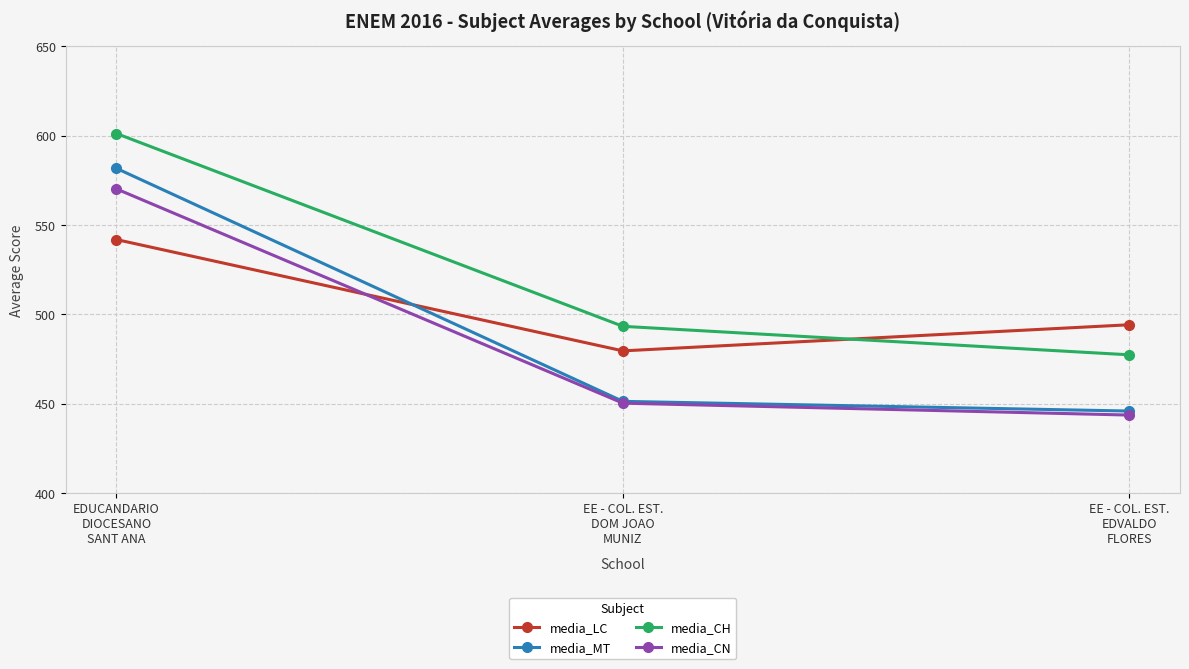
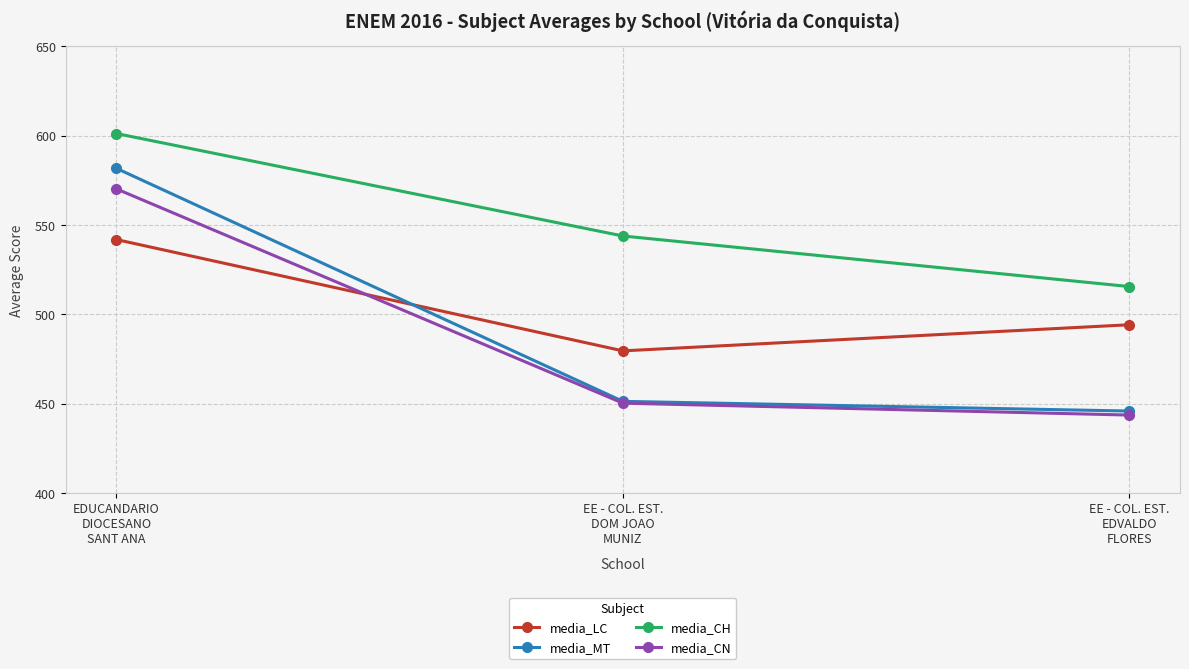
media_CH, EE - COL. EST. DOM JOAO MUNIZ: 493 -> 544
media_CH, EE - COL. EST. EDVALDO FLORES: 477 -> 516
